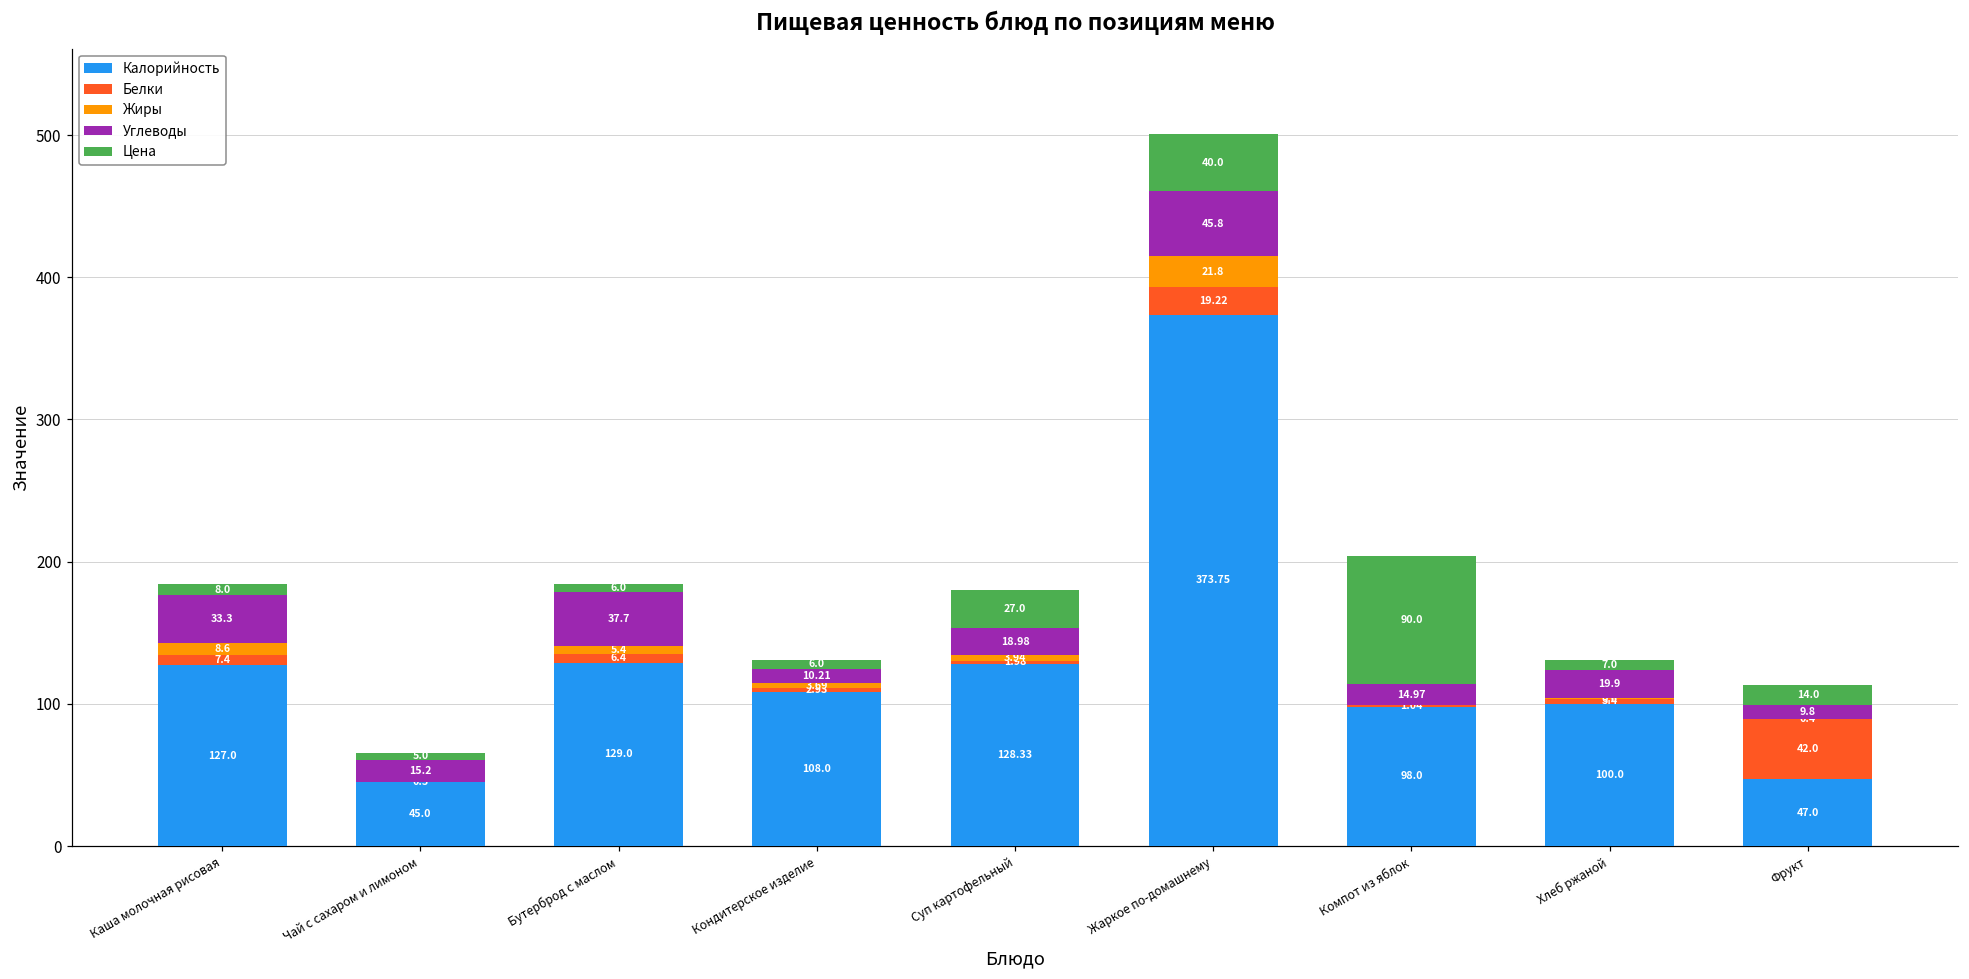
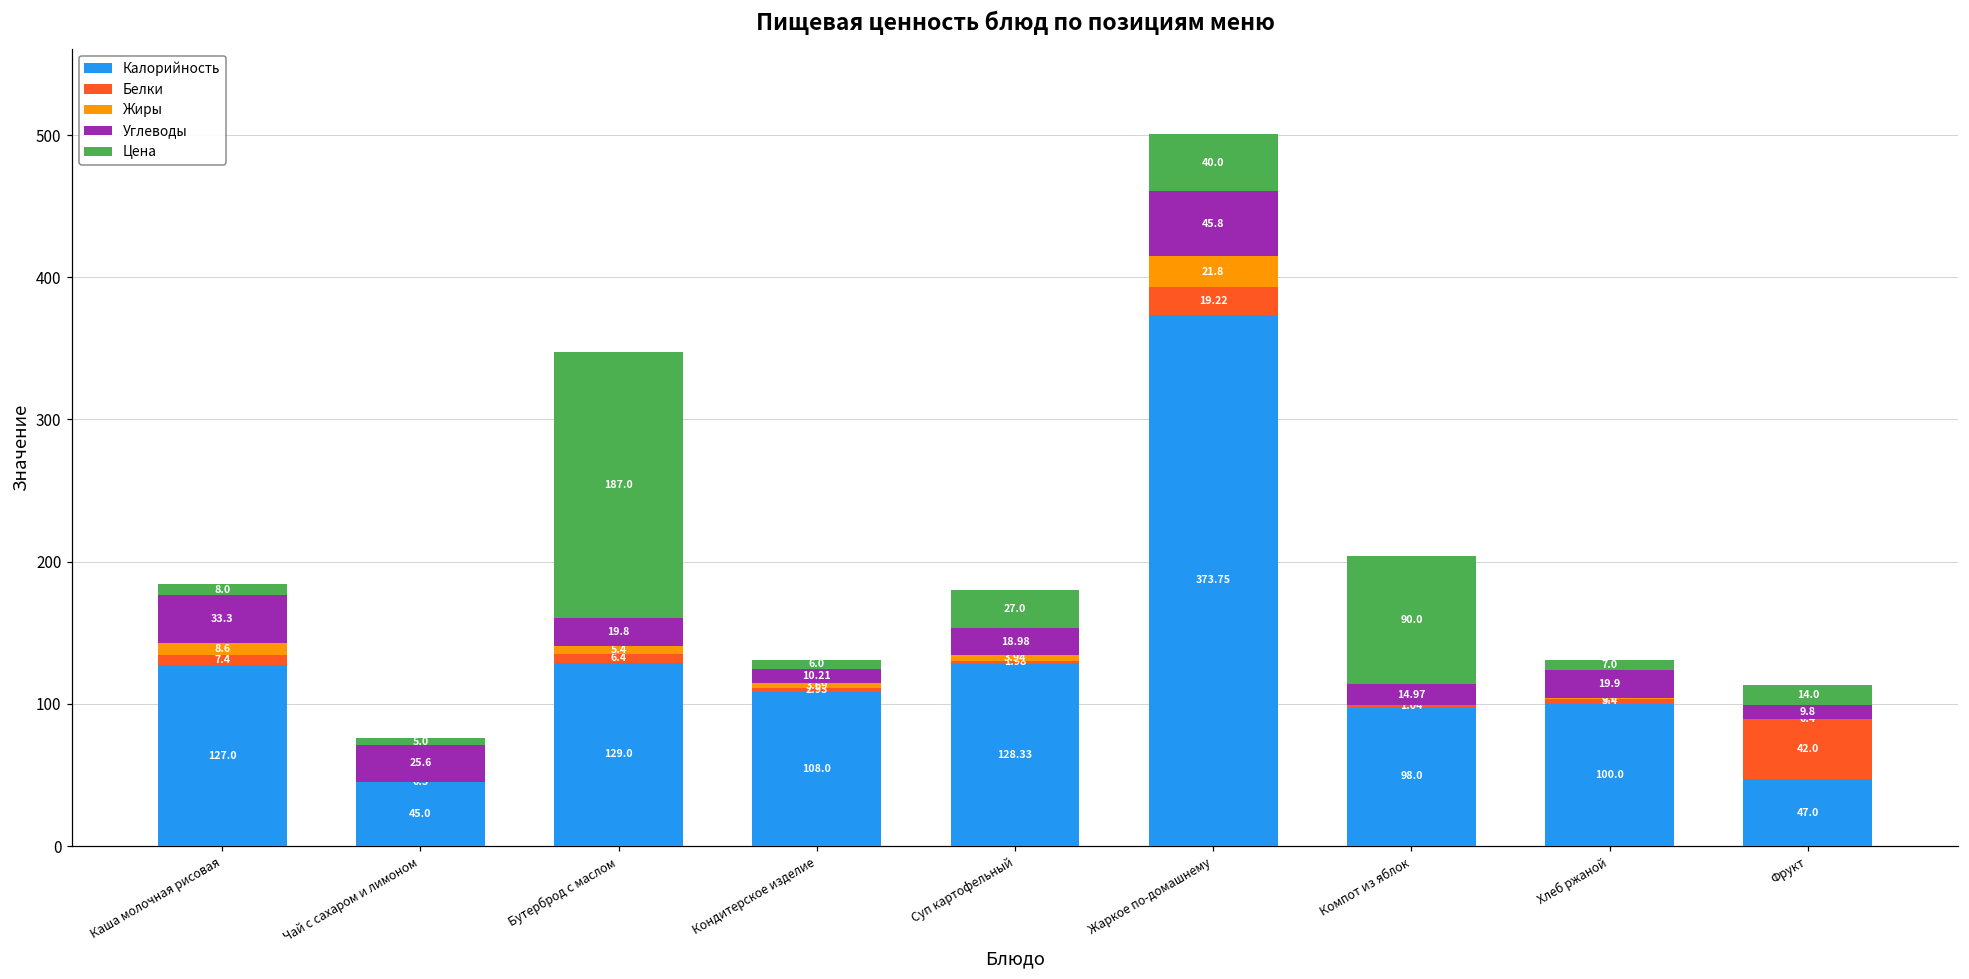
Углеводы, Чай с сахаром и лимоном: 15.2 -> 25.6
Углеводы, Бутерброд с маслом: 37.7 -> 19.8
Цена, Бутерброд с маслом: 6.0 -> 187.0
